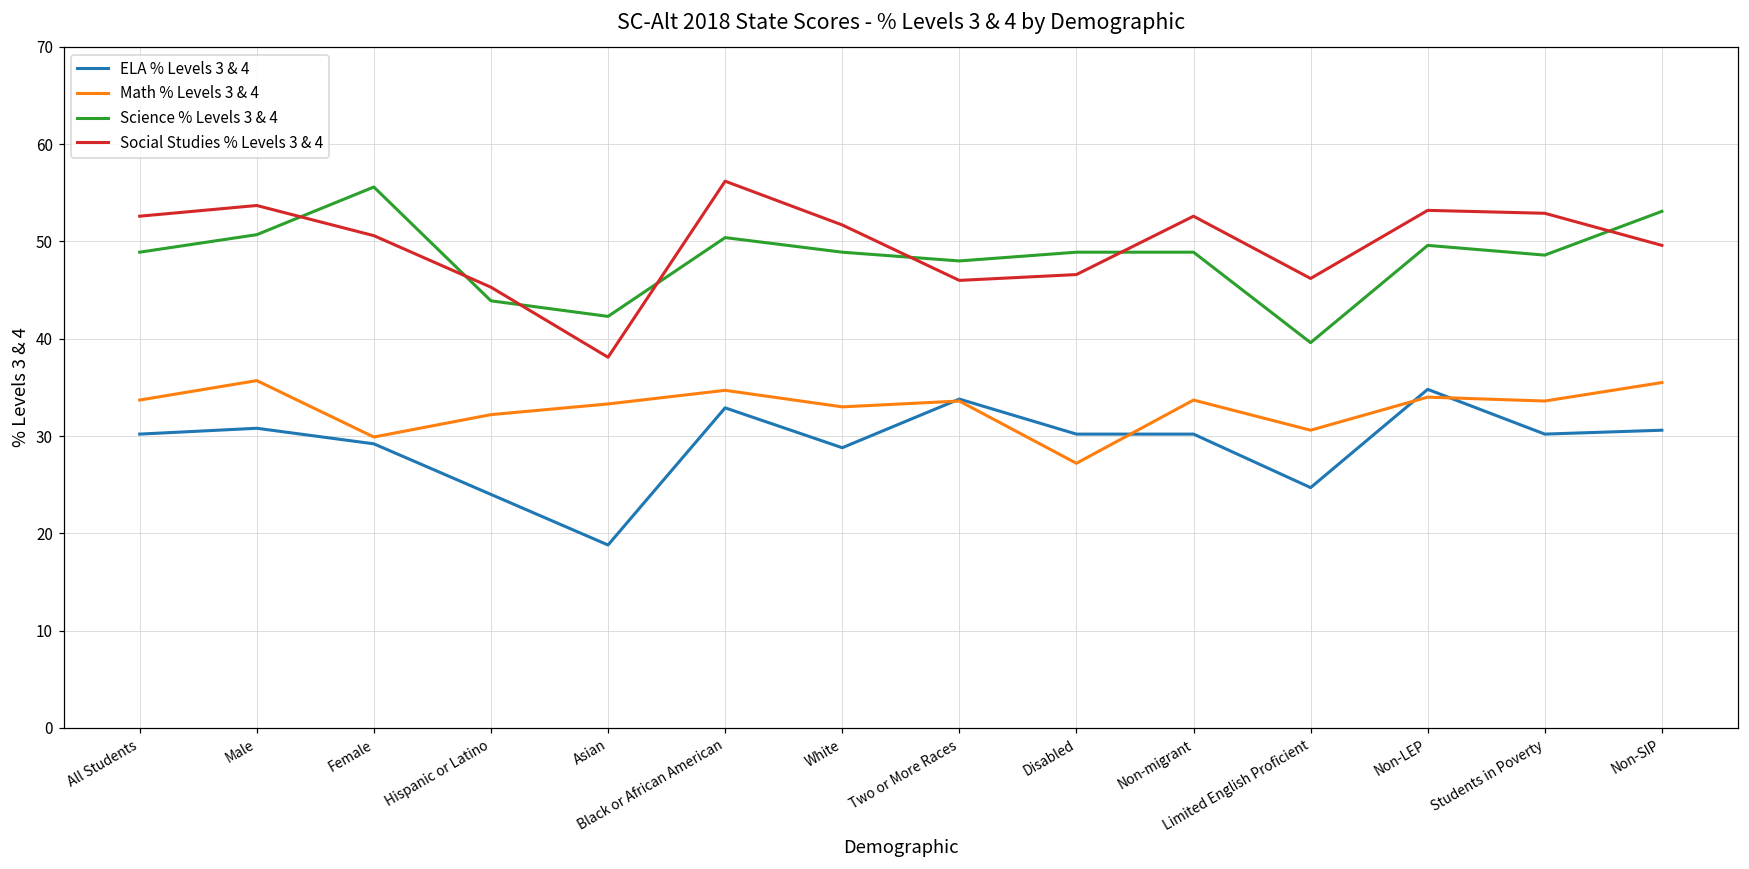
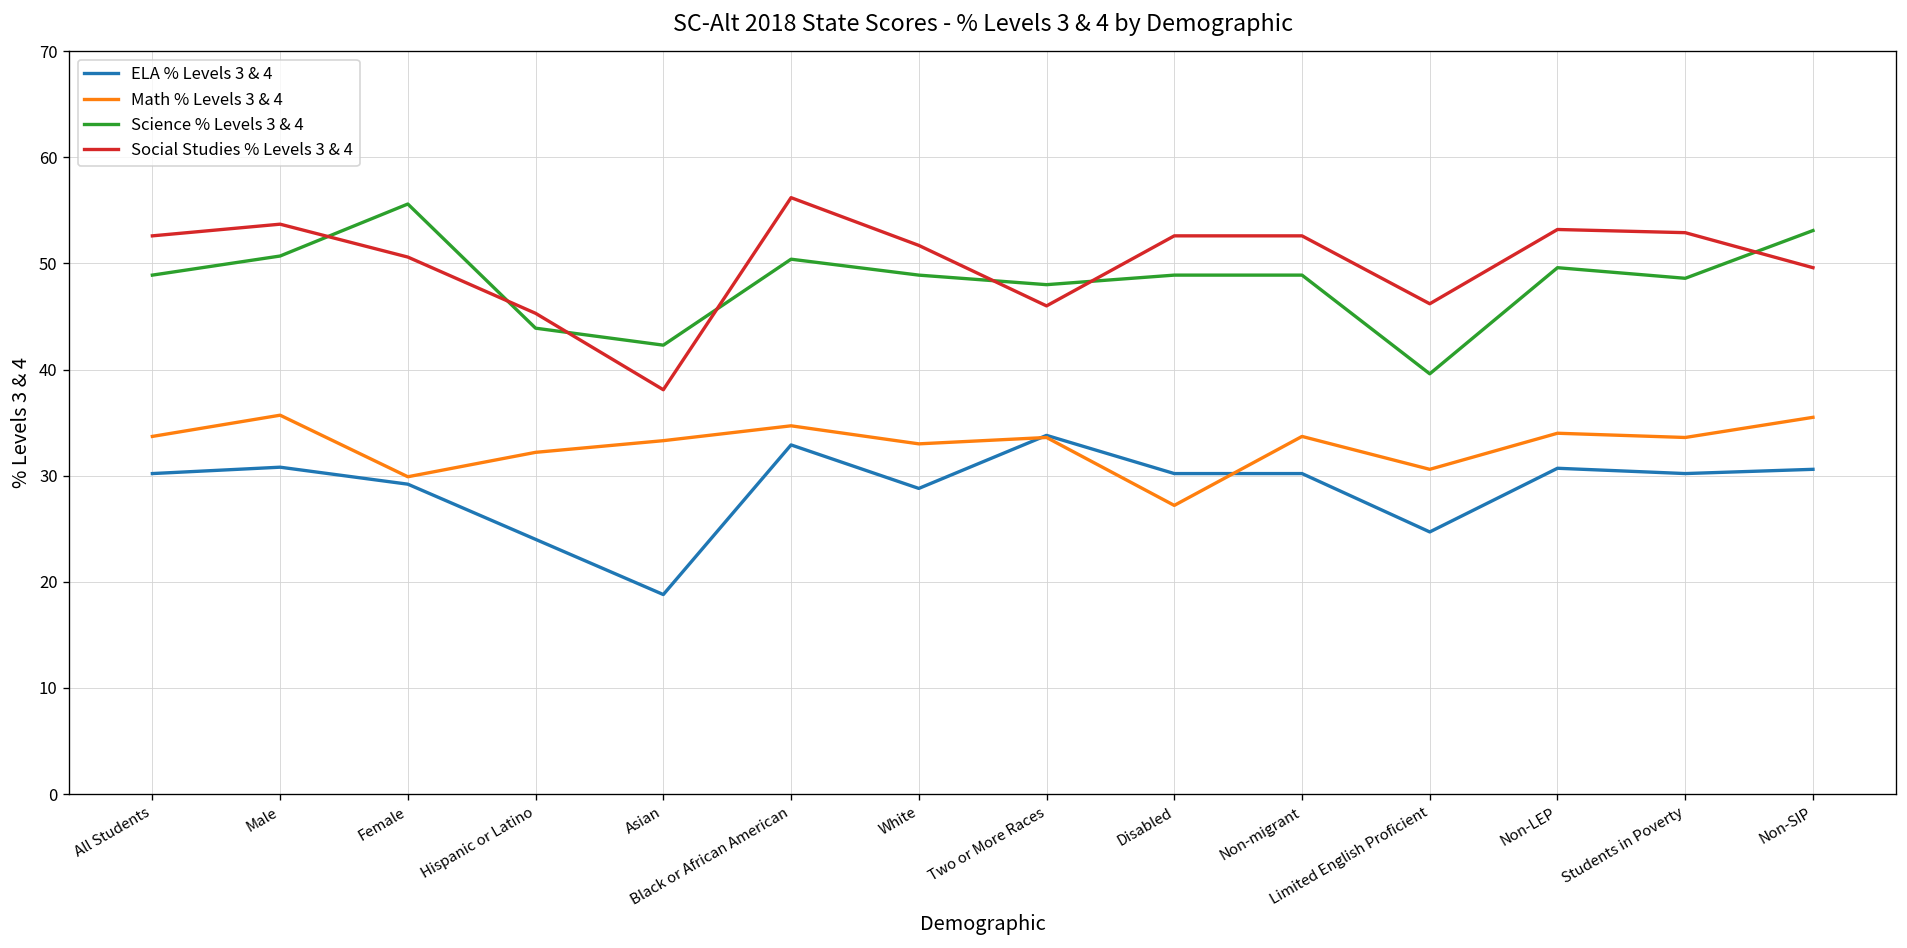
Social Studies % Levels 3 & 4, Disabled: 47 -> 53
ELA % Levels 3 & 4, Non-LEP: 35 -> 31
